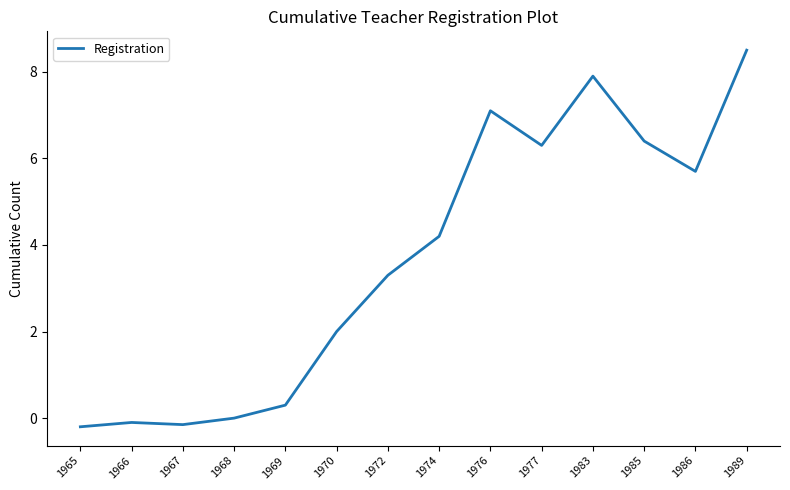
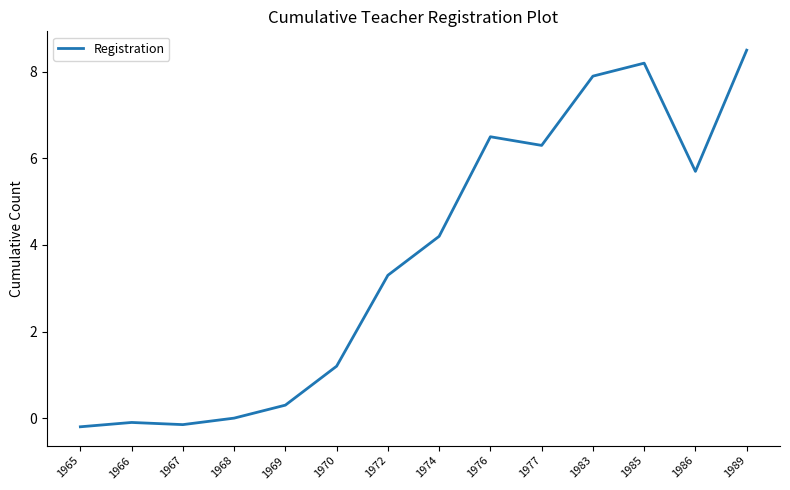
1970: 2.0 -> 1.2
1976: 7.1 -> 6.5
1985: 6.4 -> 8.2
